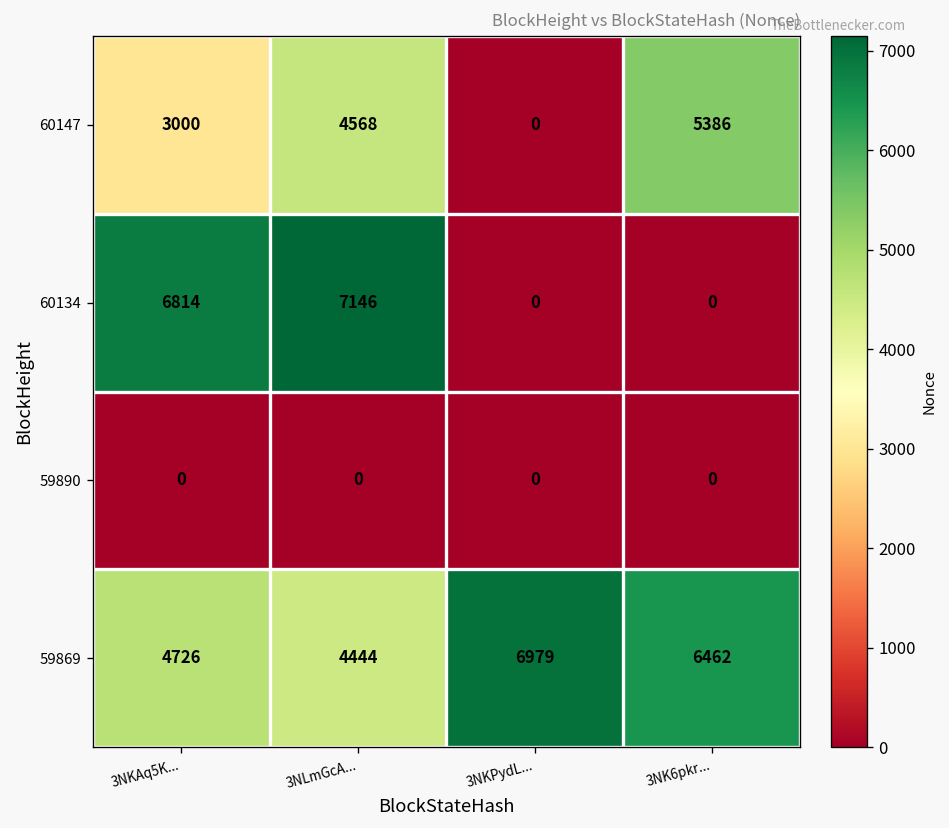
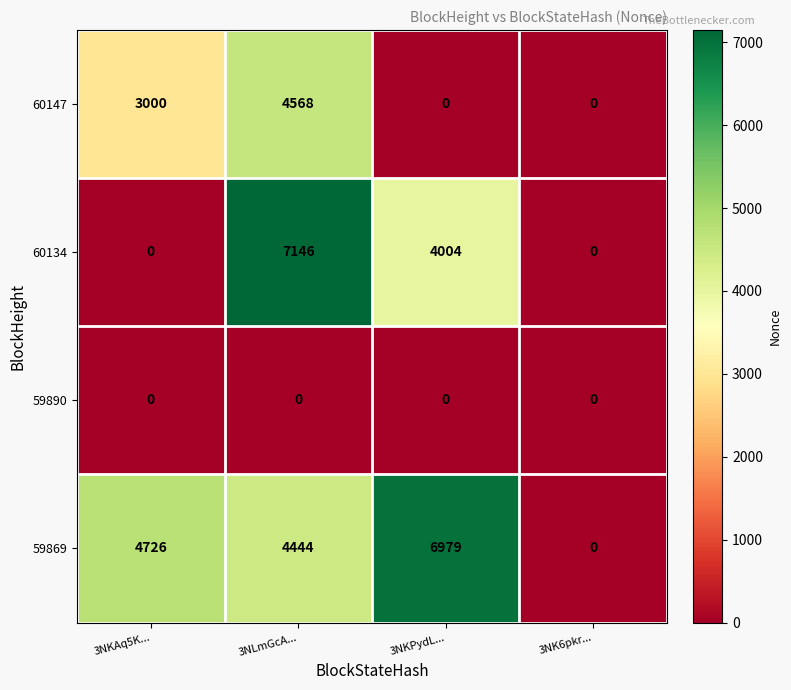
60147, 3NK6pkr...: 5386 -> 0
60134, 3NKAq5K...: 6814 -> 0
60134, 3NKPydL...: 0 -> 4004
59869, 3NK6pkr...: 6462 -> 0
